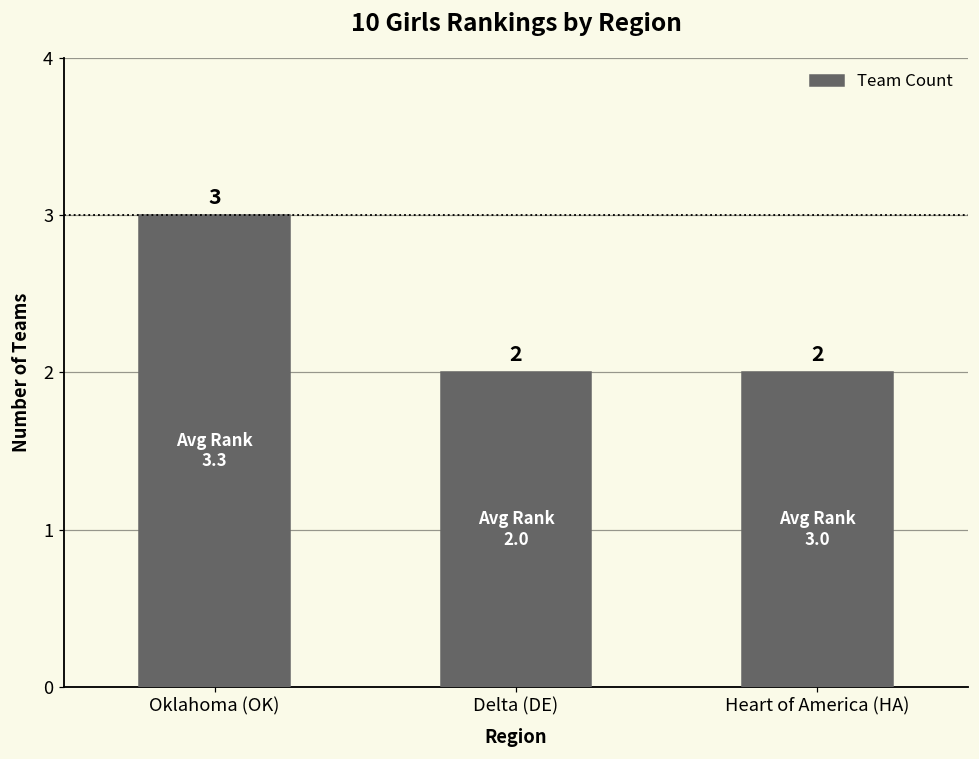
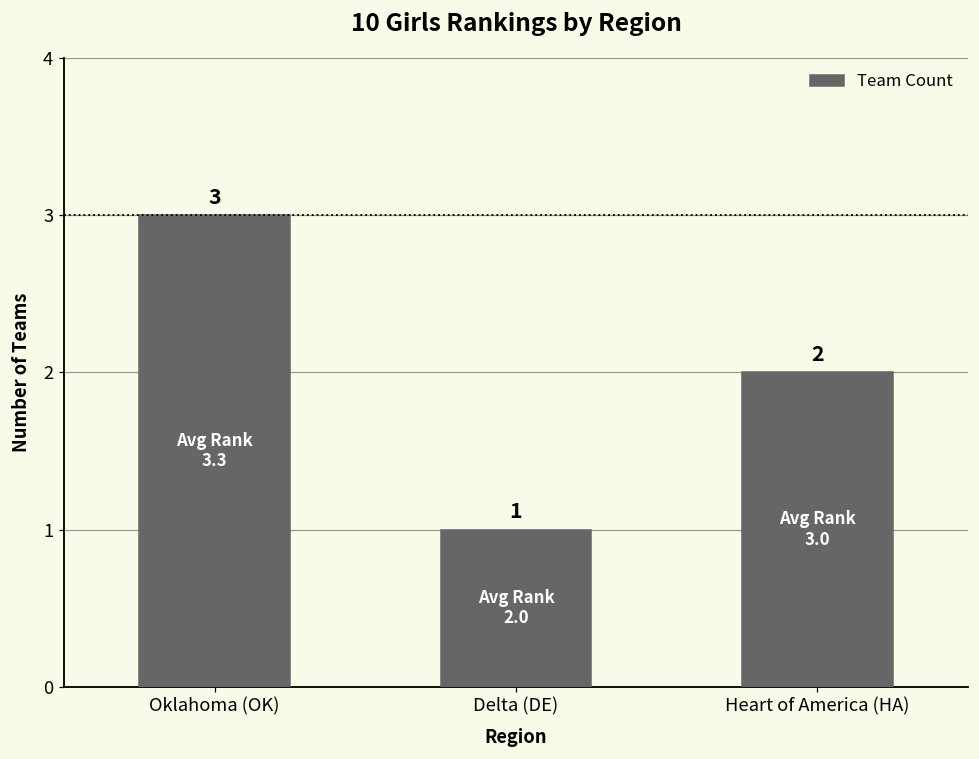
Delta (DE): 2 -> 1
